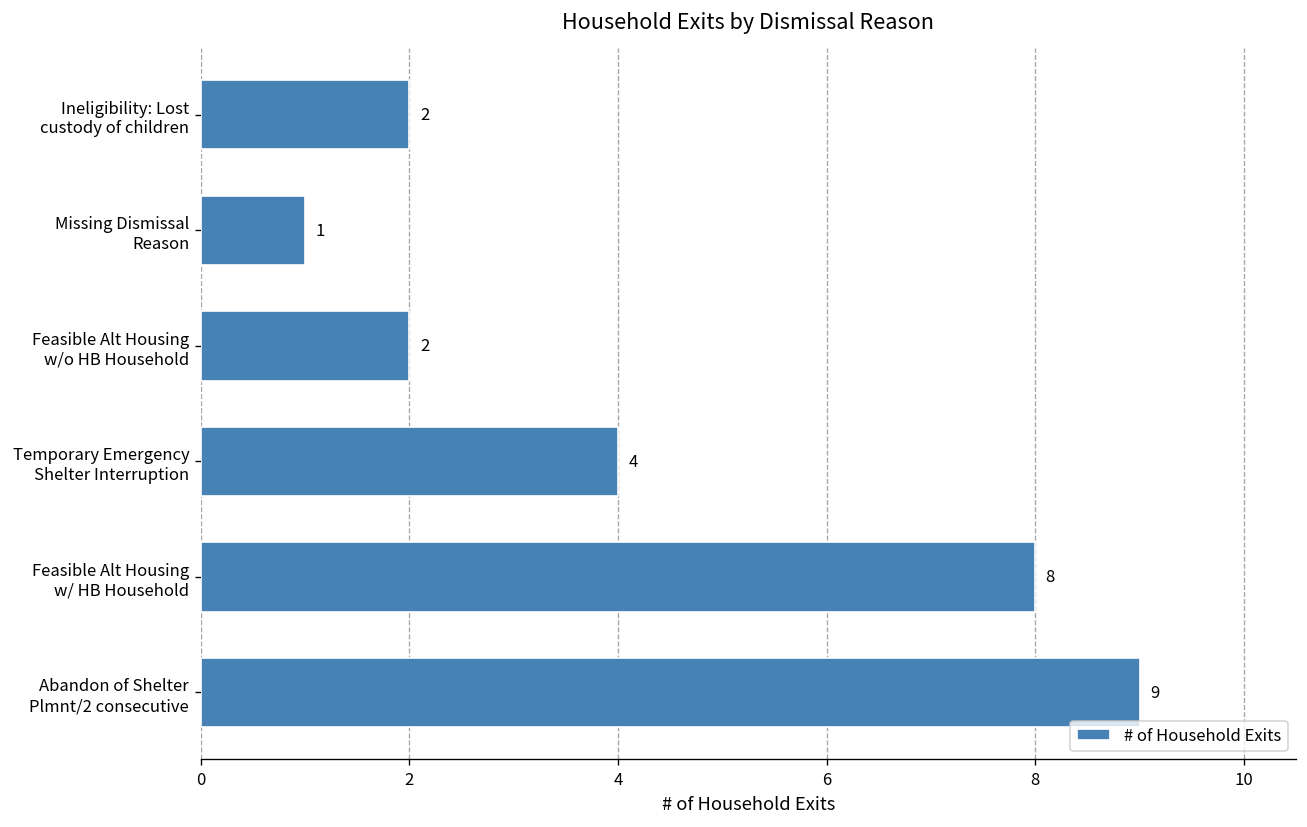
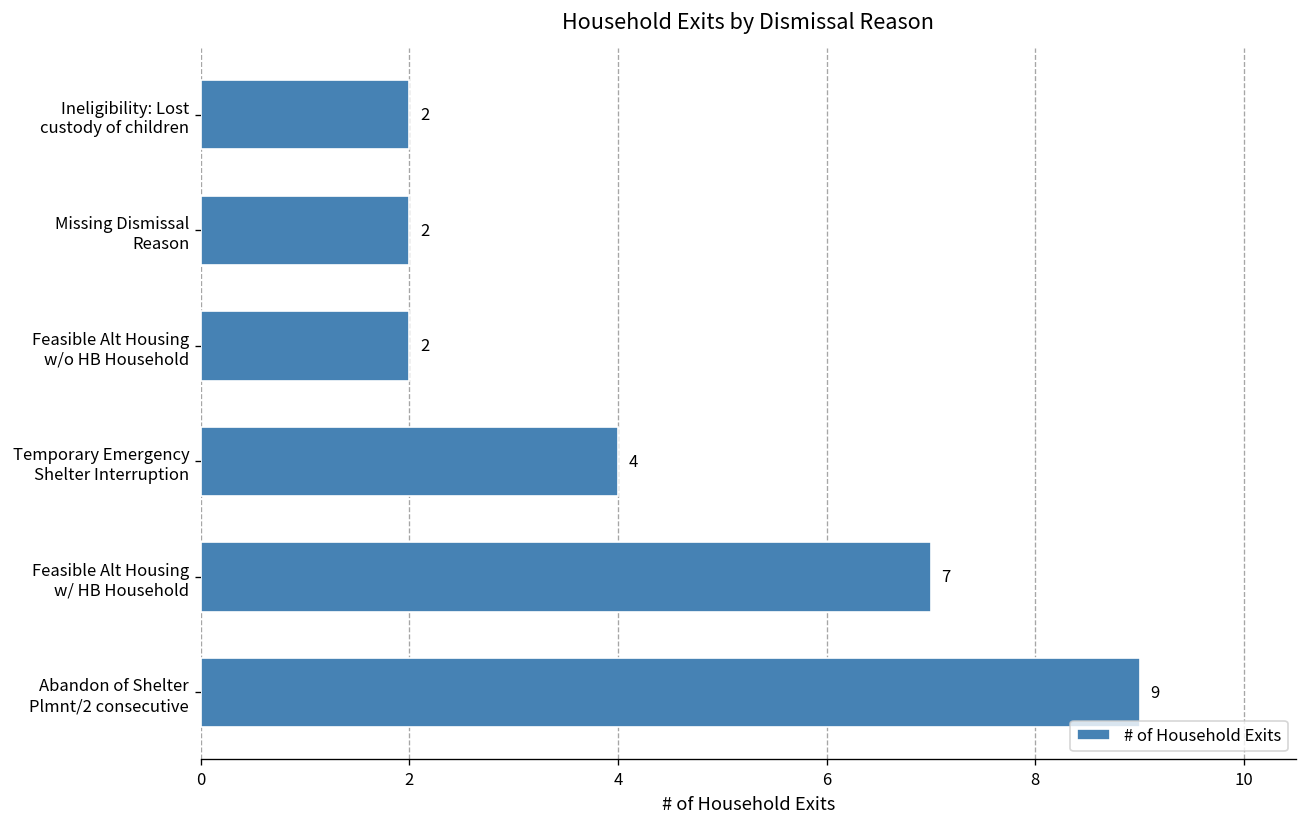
Missing Dismissal Reason: 1 -> 2
Feasible Alt Housing w/ HB Household: 8 -> 7
